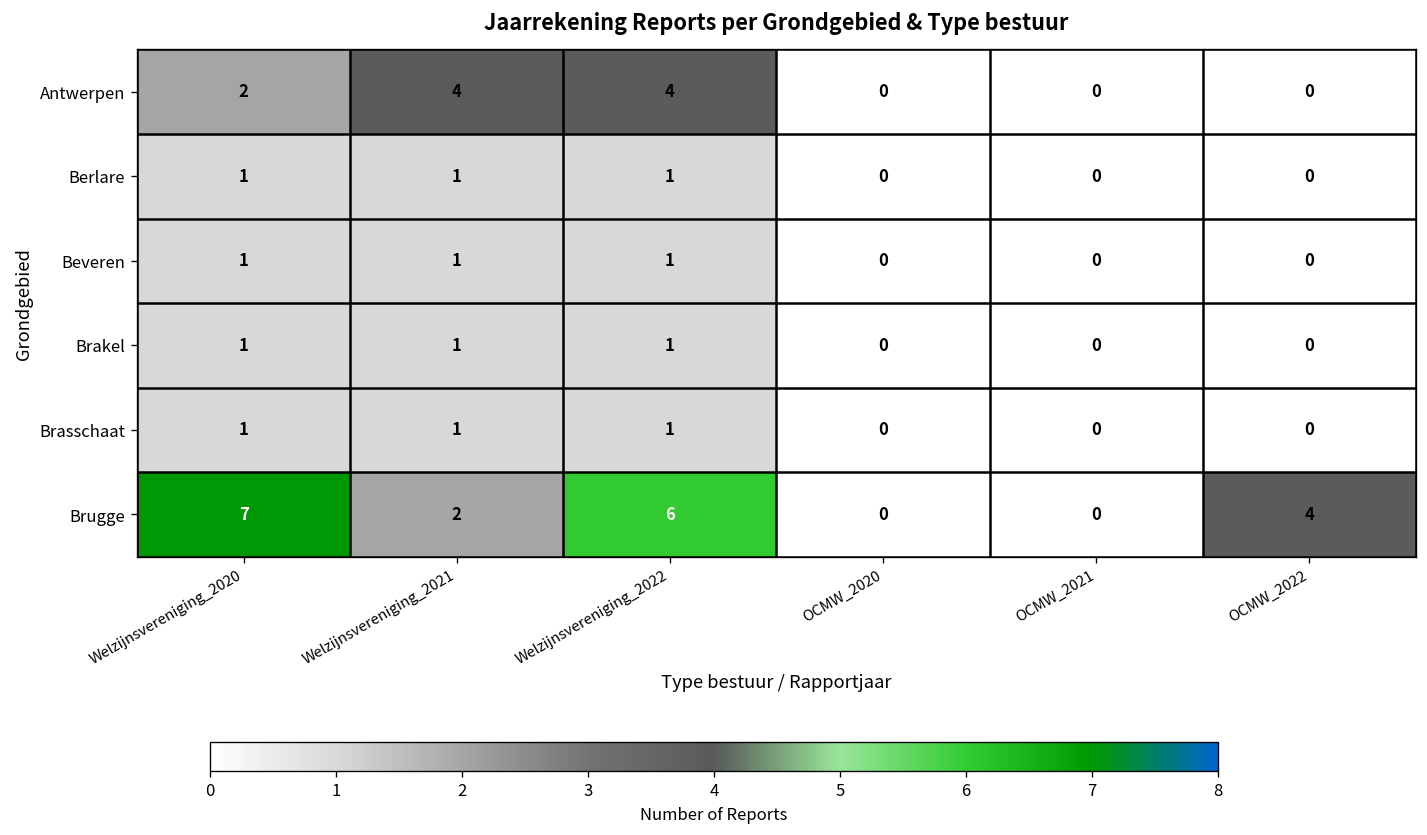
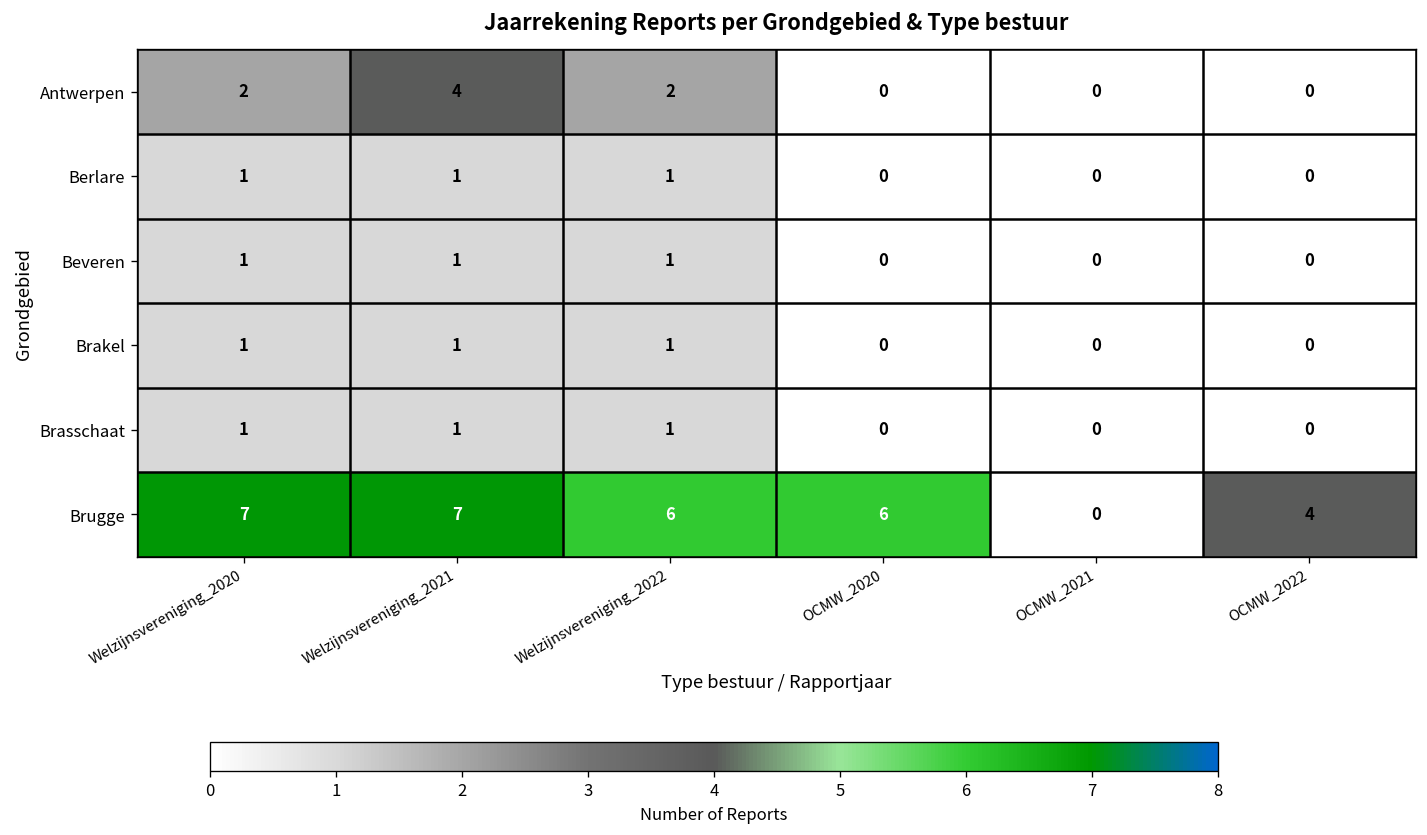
Antwerpen, Welzijnsvereniging_2022: 4 -> 2
Brugge, Welzijnsvereniging_2021: 2 -> 7
Brugge, OCMW_2020: 0 -> 6
